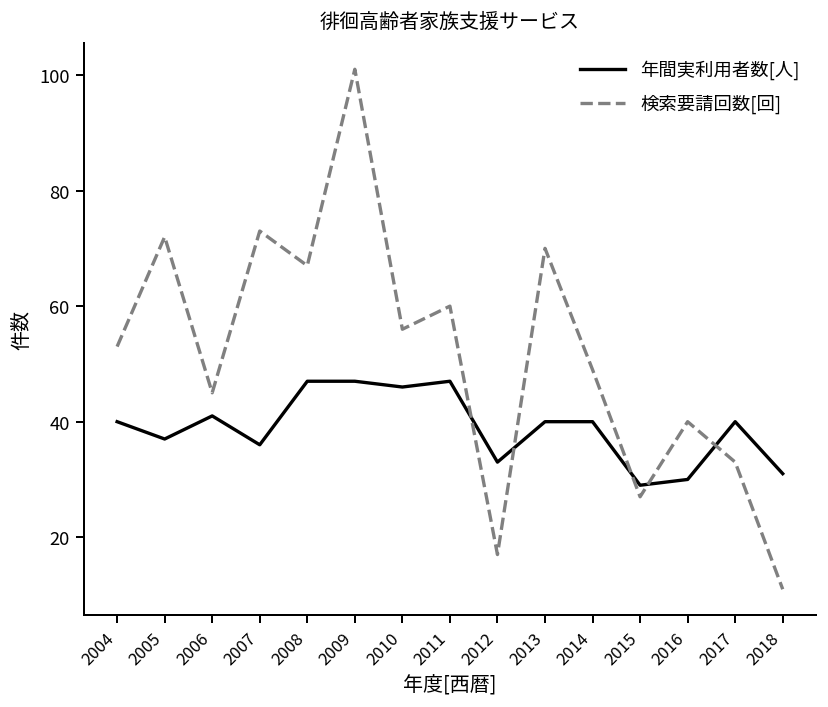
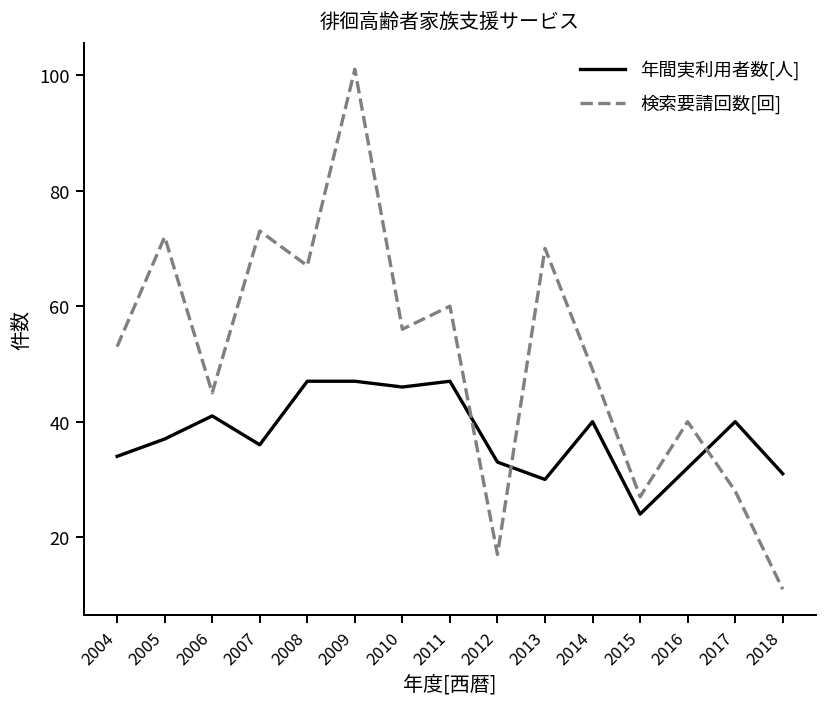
年間実利用者数[人], 2004: 40 -> 34
年間実利用者数[人], 2013: 40 -> 30
年間実利用者数[人], 2015: 29 -> 24
年間実利用者数[人], 2016: 30 -> 32
検索要請回数[回], 2017: 33 -> 28
